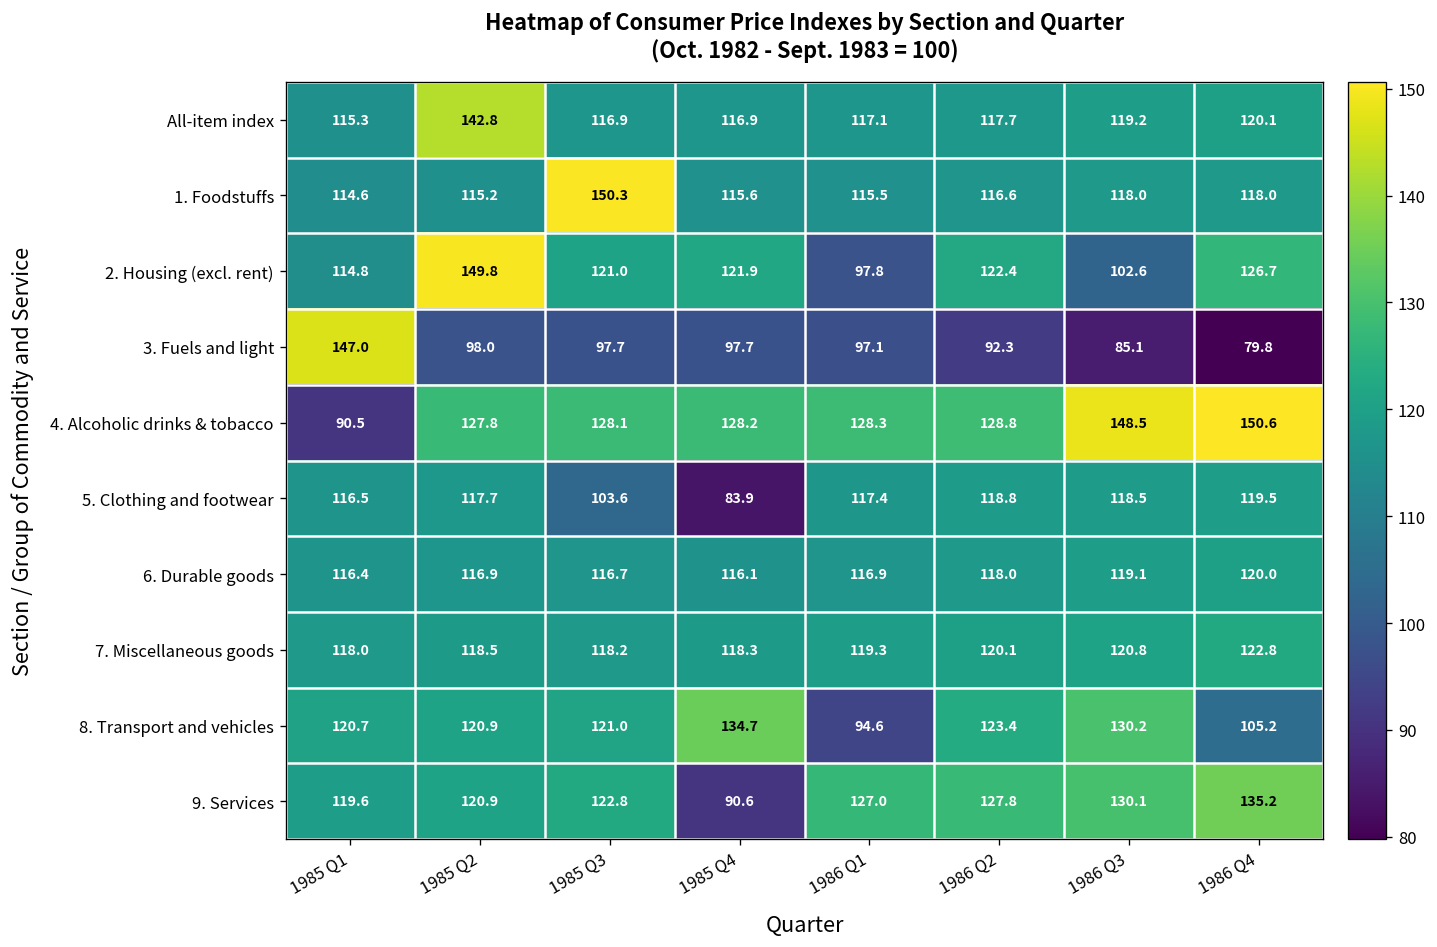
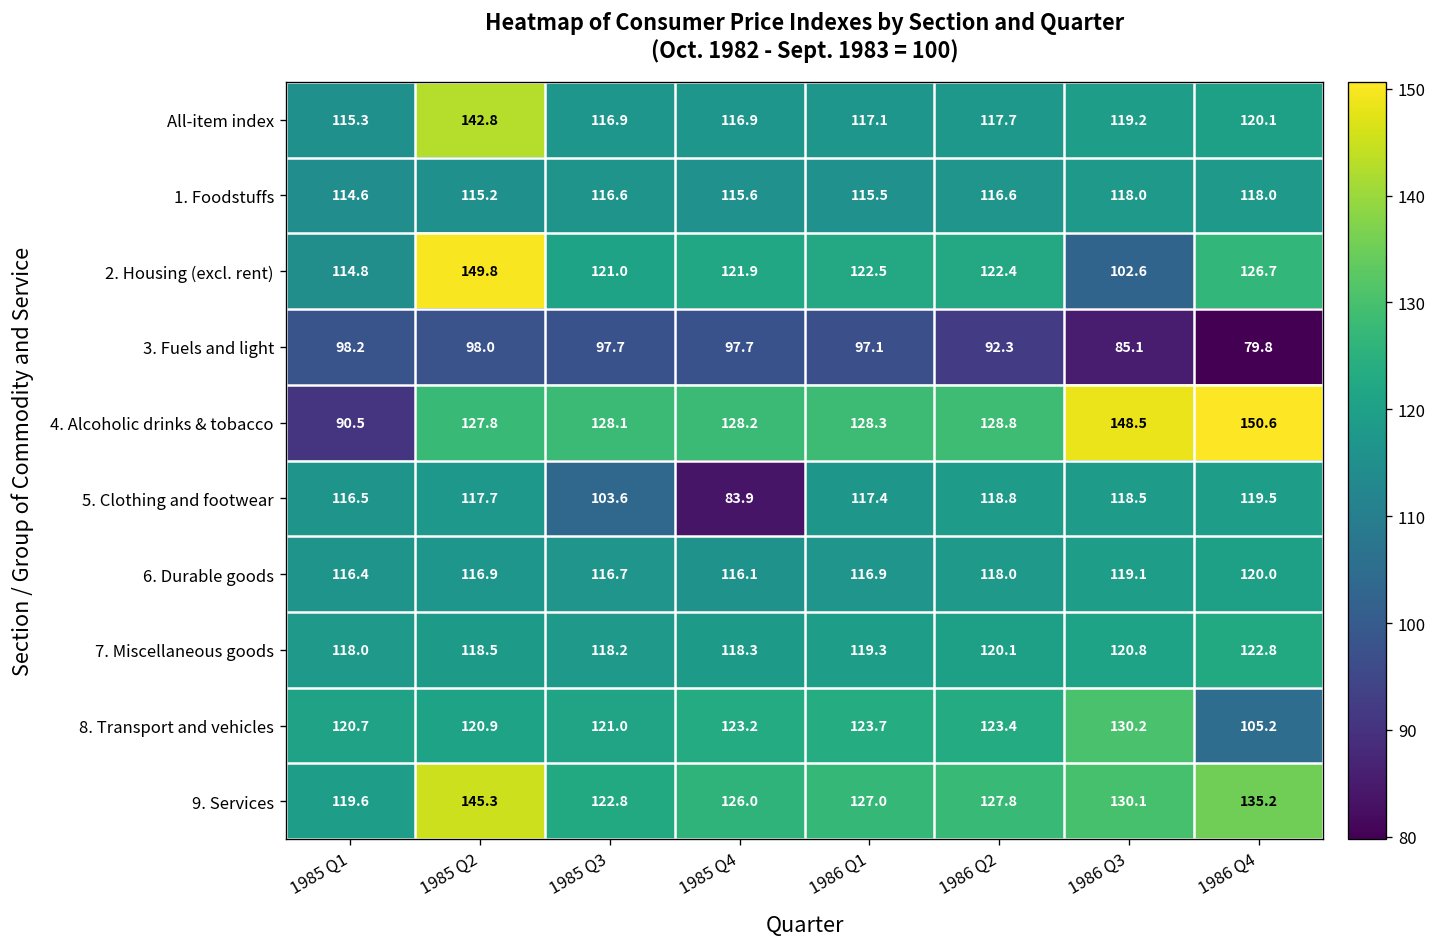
1. Foodstuffs, 1985 Q3: 150.3 -> 116.6
2. Housing (excl. rent), 1986 Q1: 97.8 -> 122.5
3. Fuels and light, 1985 Q1: 147.0 -> 98.2
8. Transport and vehicles, 1985 Q4: 134.7 -> 123.2
8. Transport and vehicles, 1986 Q1: 94.6 -> 123.7
9. Services, 1985 Q2: 120.9 -> 145.3
9. Services, 1985 Q4: 90.6 -> 126.0
